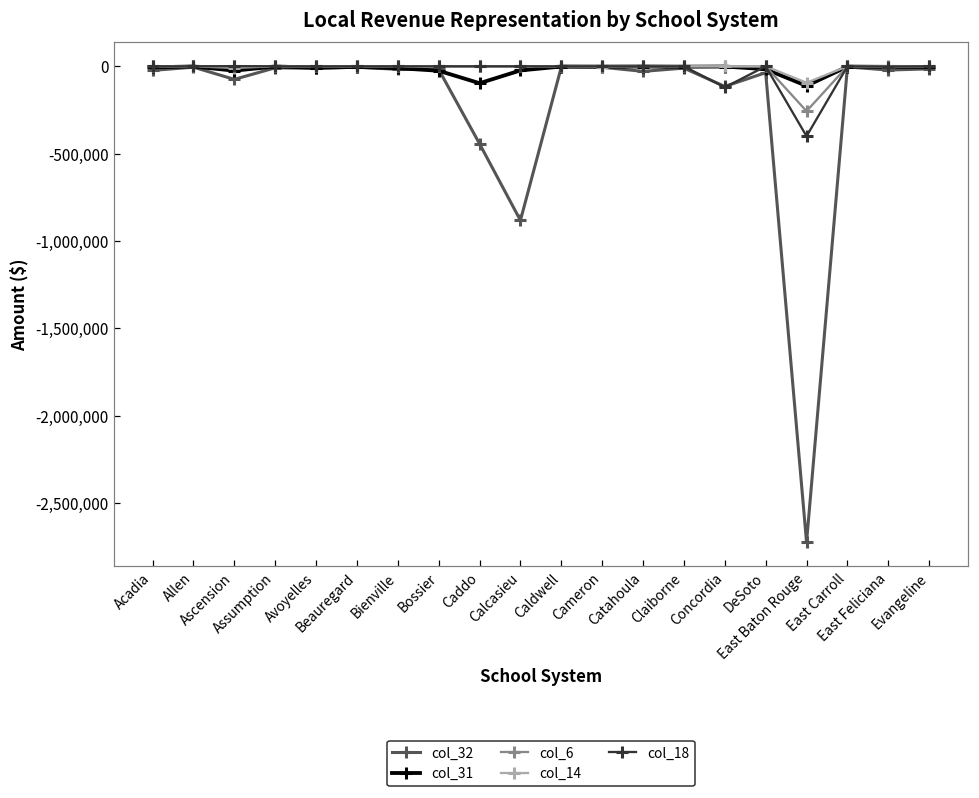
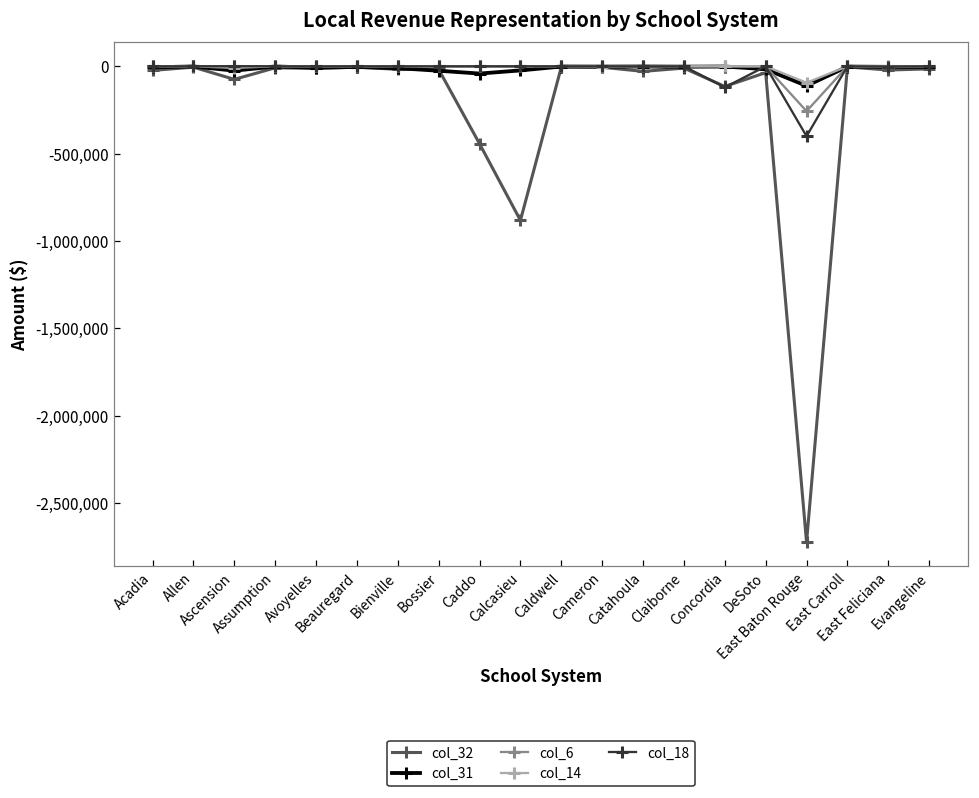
col_31, Caddo: -100,000 -> -40,000
